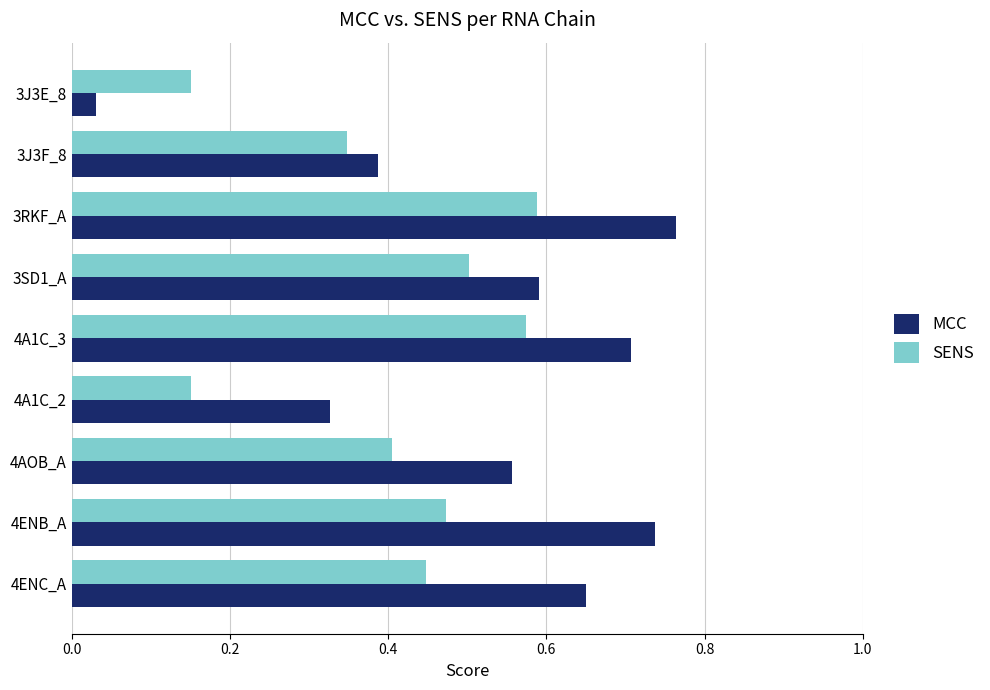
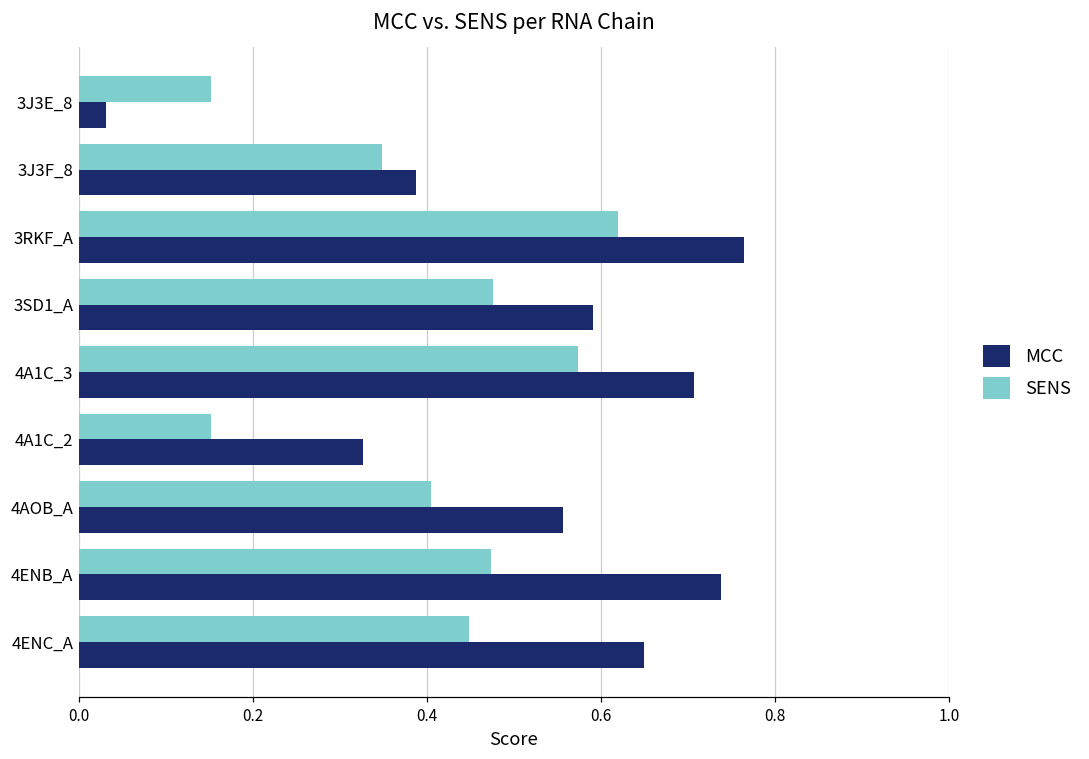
SENS, 3RKF_A: 0.59 -> 0.62
SENS, 3SD1_A: 0.50 -> 0.48
